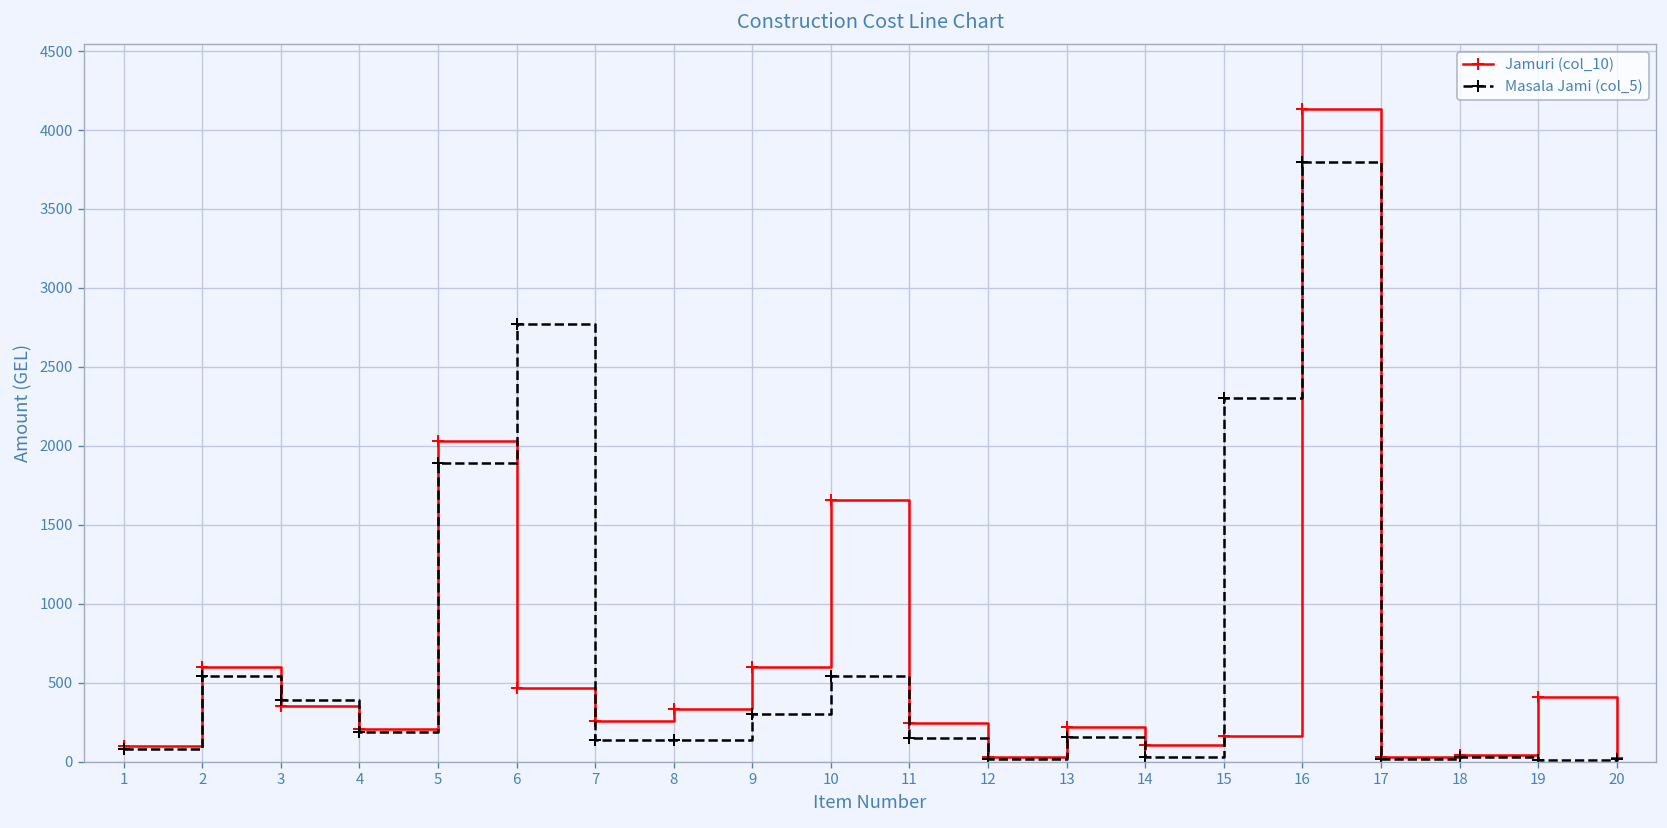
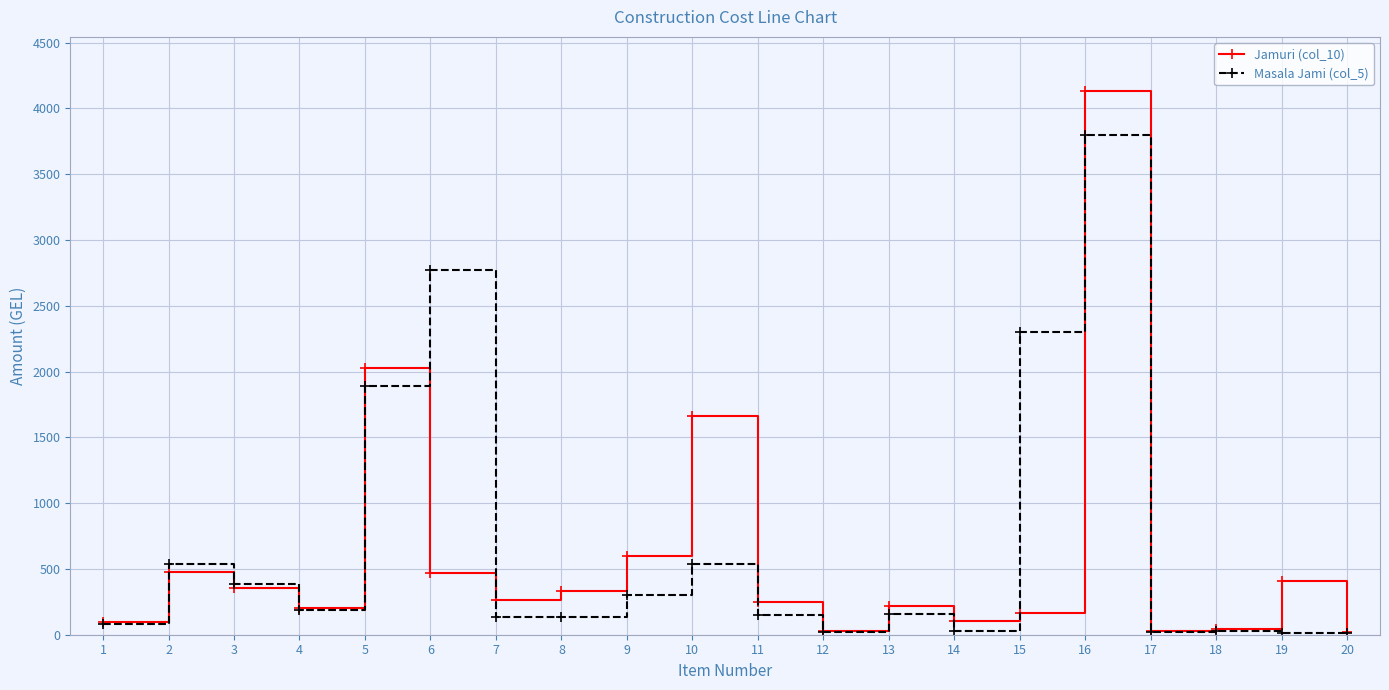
Jamuri (col_10), 2: 600 -> 480
